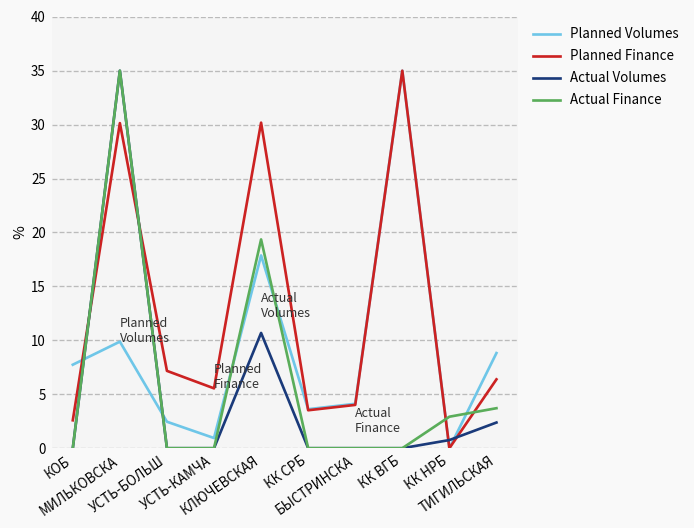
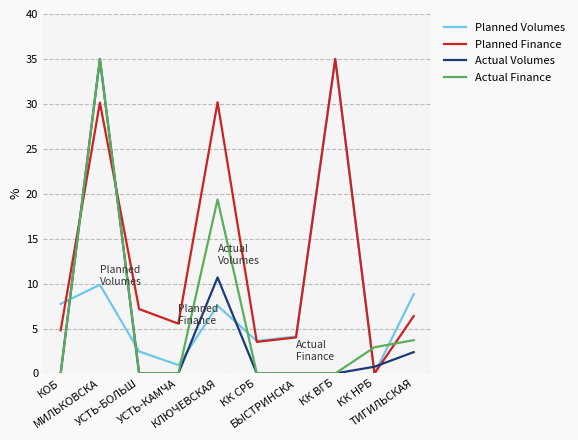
Planned Finance, КОБ: 3 -> 5
Planned Volumes, КЛЮЧЕВСКАЯ: 18 -> 8
